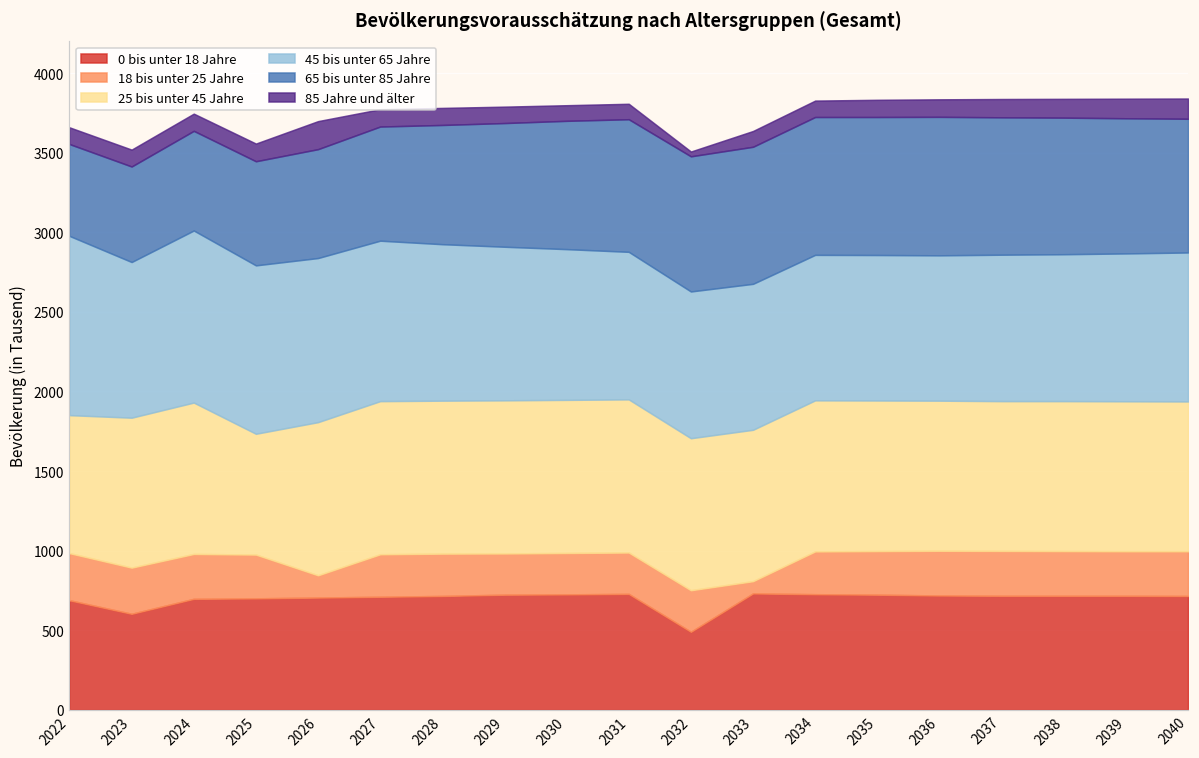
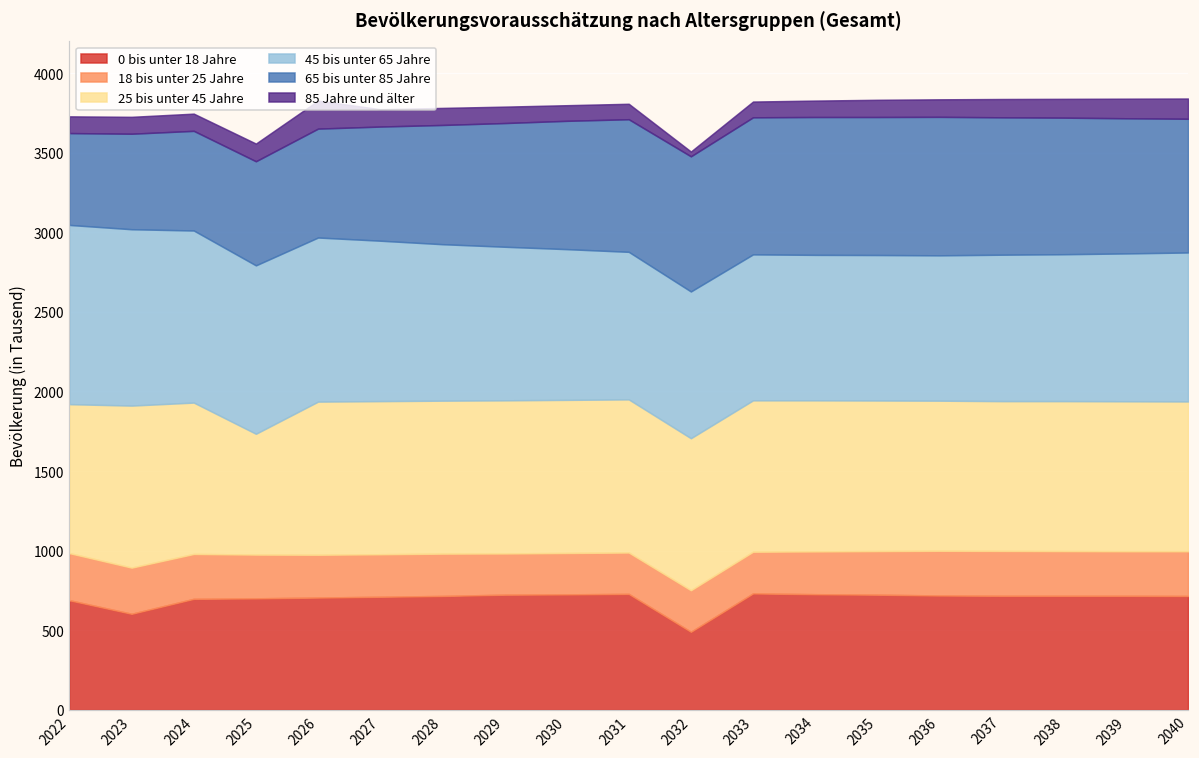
25 bis unter 45 Jahre, 2022: 870 -> 940
25 bis unter 45 Jahre, 2023: 940 -> 1020
45 bis unter 65 Jahre, 2023: 980 -> 1110
18 bis unter 25 Jahre, 2026: 140 -> 270
18 bis unter 25 Jahre, 2033: 80 -> 260
